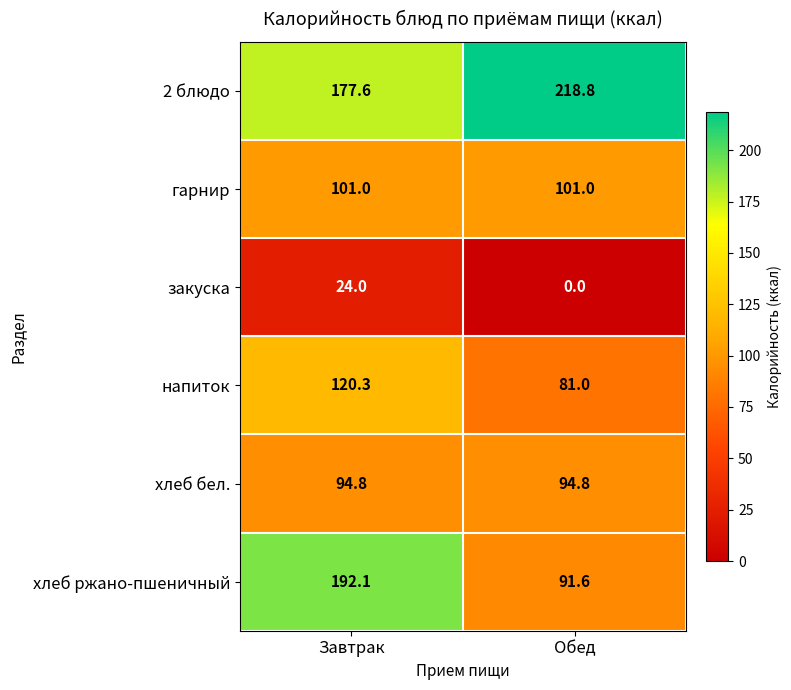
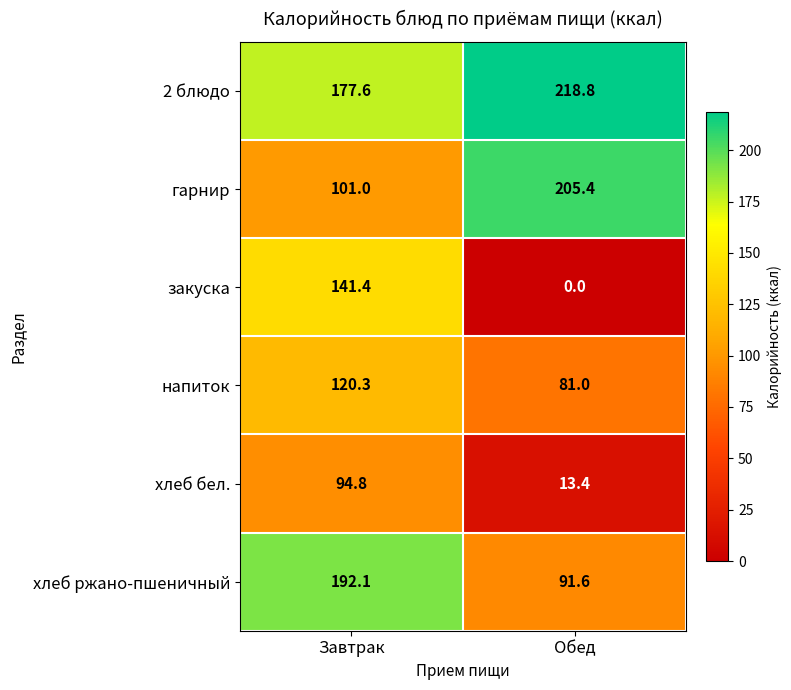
гарнир, Обед: 101.0 -> 205.4
закуска, Завтрак: 24.0 -> 141.4
хлеб бел., Обед: 94.8 -> 13.4
